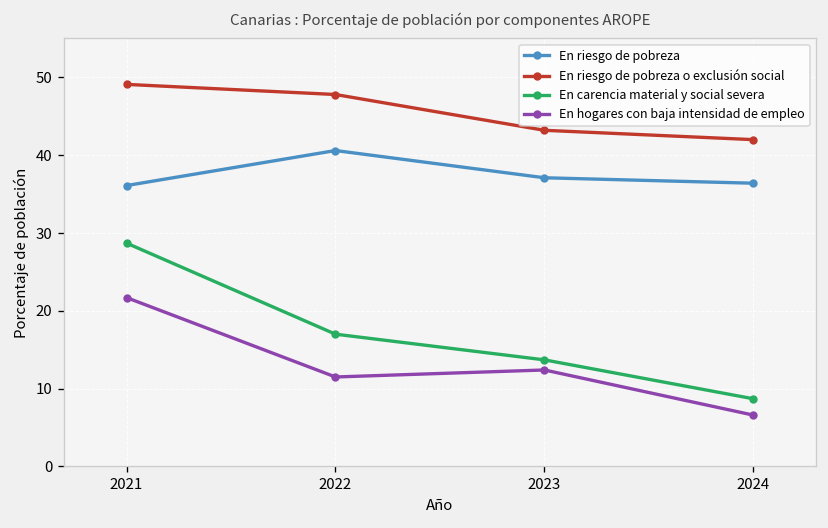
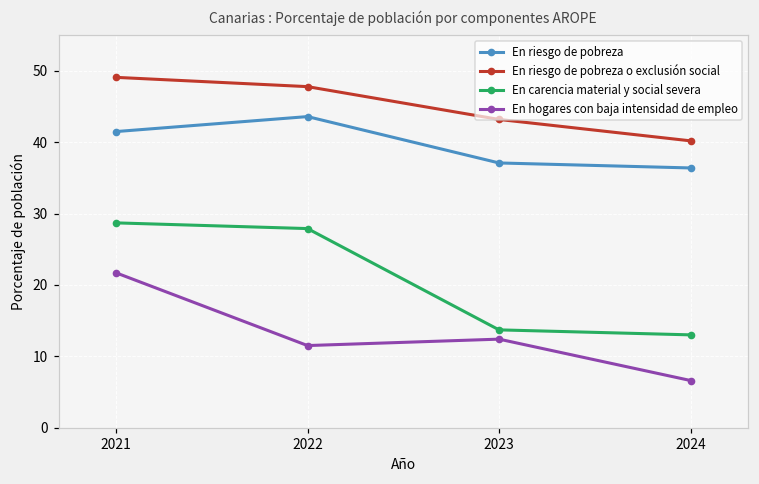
En riesgo de pobreza, 2021: 36 -> 42
En riesgo de pobreza, 2022: 41 -> 44
En carencia material y social severa, 2022: 17 -> 28
En riesgo de pobreza o exclusión social, 2024: 42 -> 40
En carencia material y social severa, 2024: 9 -> 13
